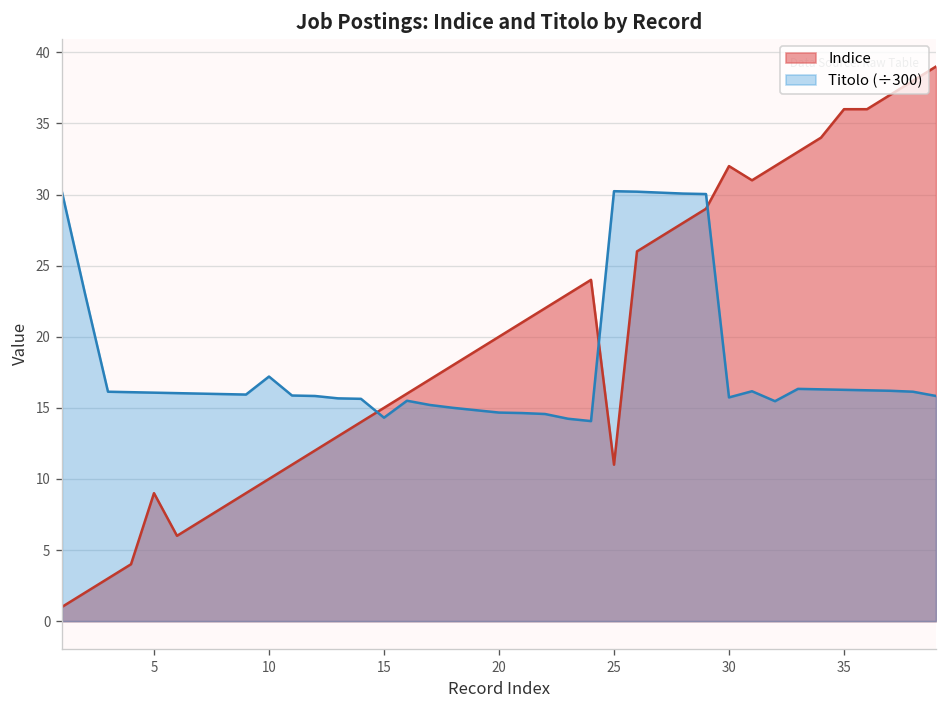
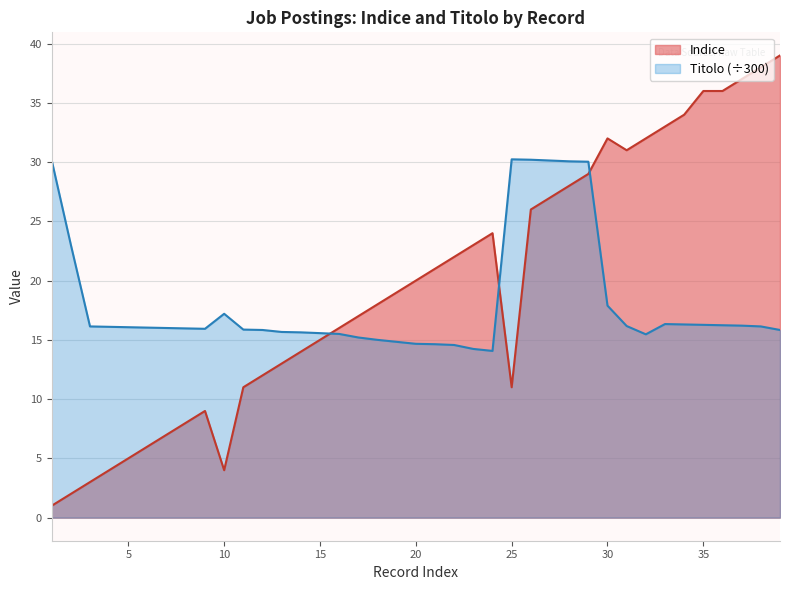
Indice, 5: 9 -> 5
Indice, 10: 10 -> 4
Titolo (÷300), 15: 14.3 -> 15.6
Titolo (÷300), 30: 15.7 -> 17.9
